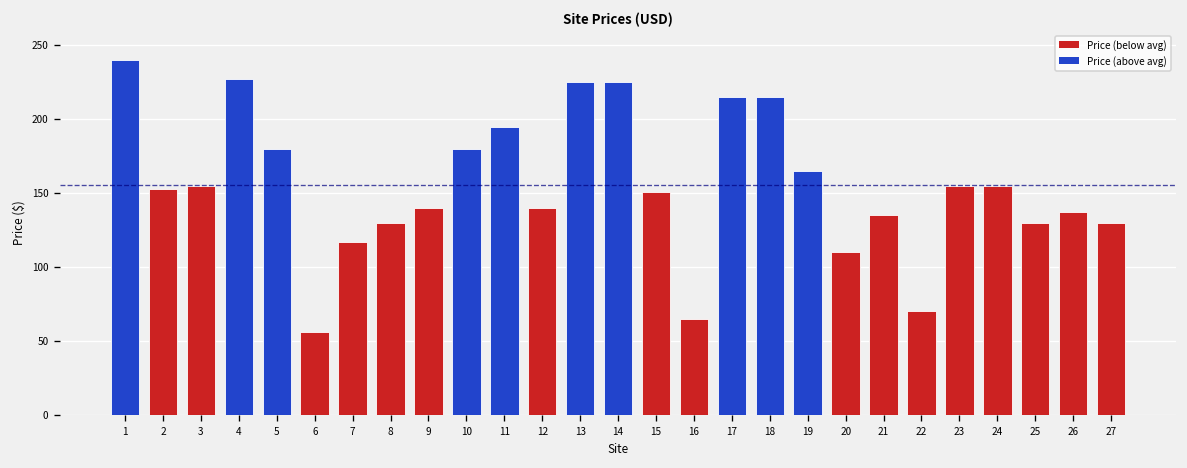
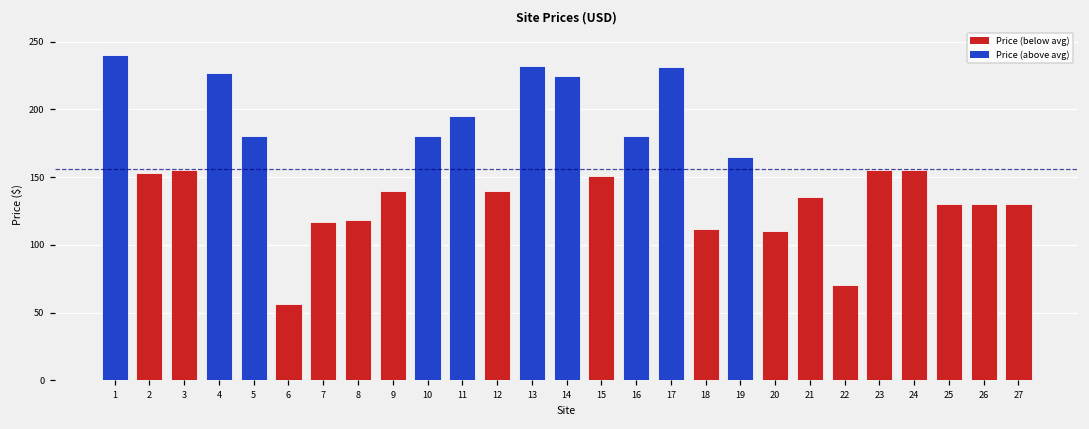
8: 130 -> 118
13: 225 -> 232
16: 65 -> 180
17: 215 -> 231
18: 215 -> 112
26: 137 -> 130
